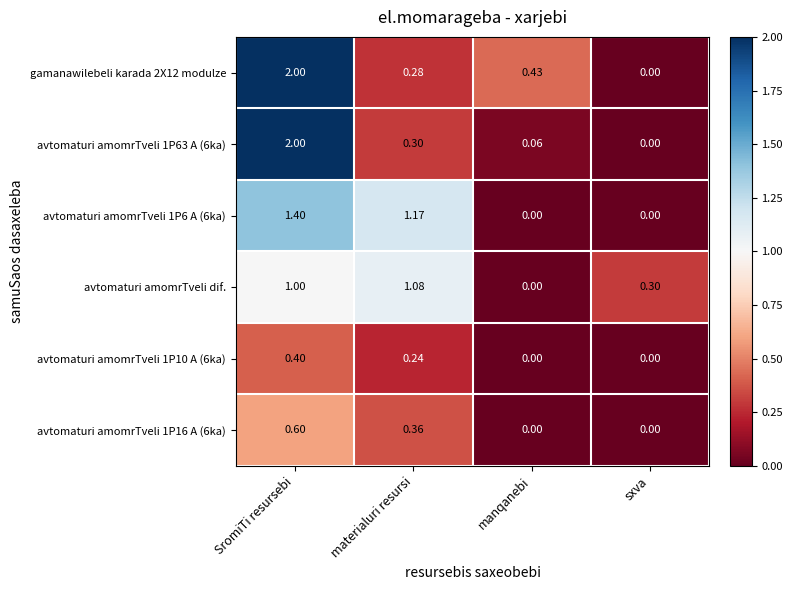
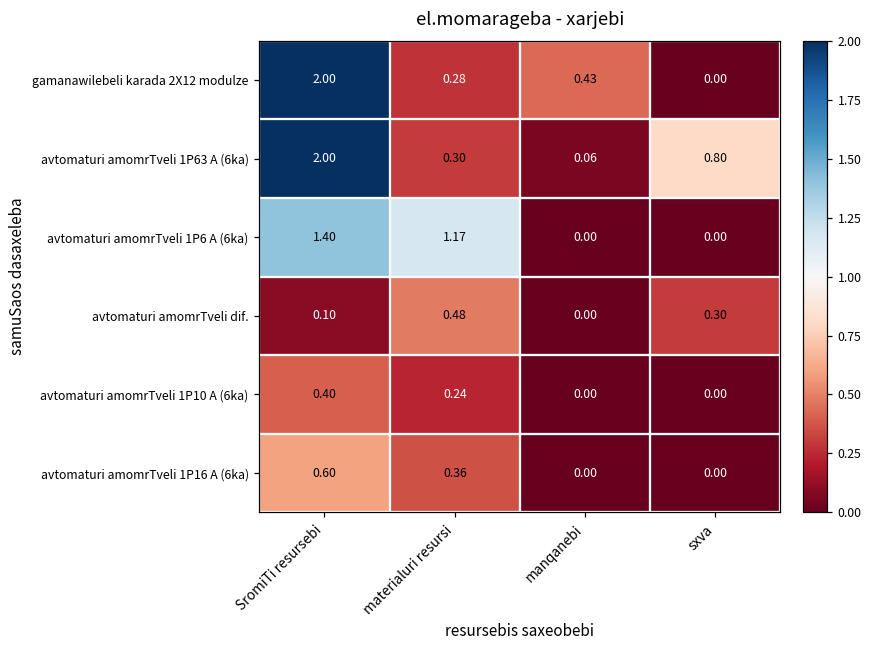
avtomaturi amomrTveli 1P63 A (6ka), sxva: 0.00 -> 0.80
avtomaturi amomrTveli dif., SromiTi resursebi: 1.00 -> 0.10
avtomaturi amomrTveli dif., materialuri resursi: 1.08 -> 0.48
